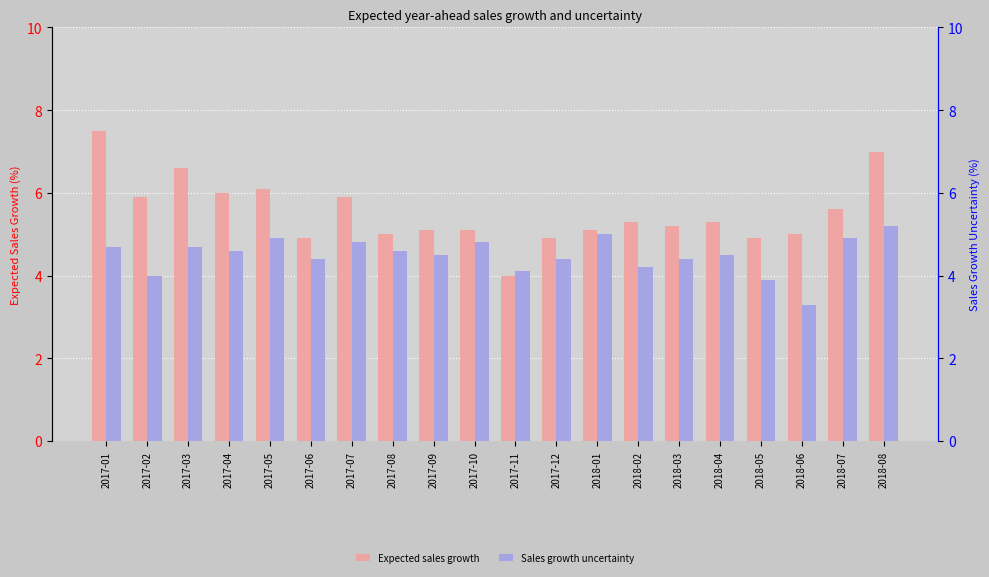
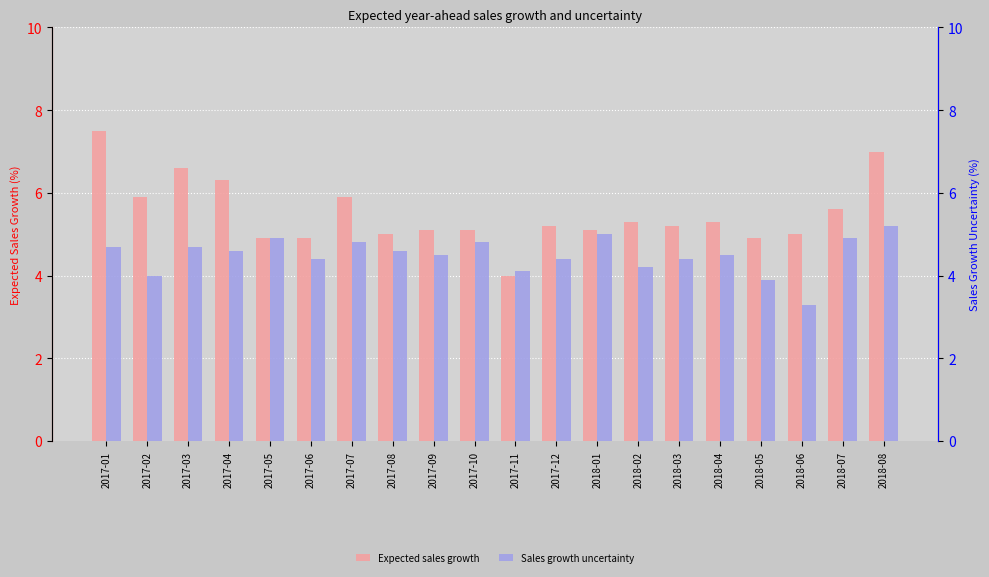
Expected sales growth, 2017-04: 6.0 -> 6.3
Expected sales growth, 2017-05: 6.1 -> 4.9
Expected sales growth, 2017-12: 4.9 -> 5.2
